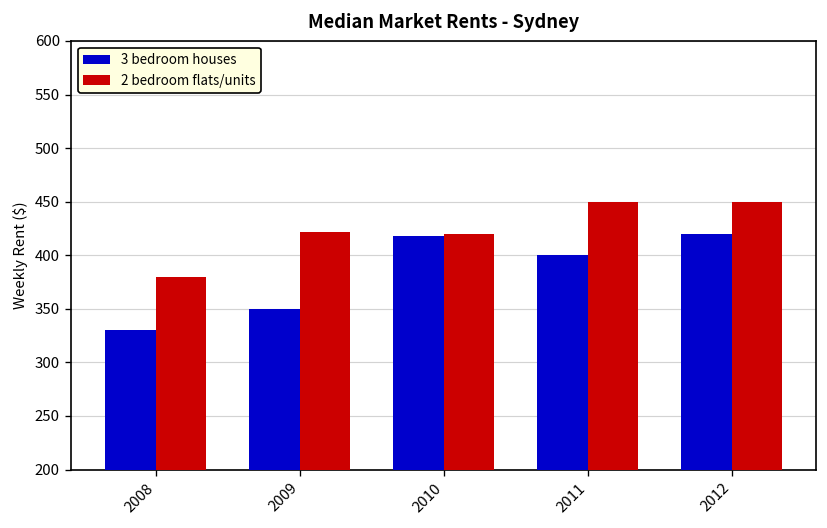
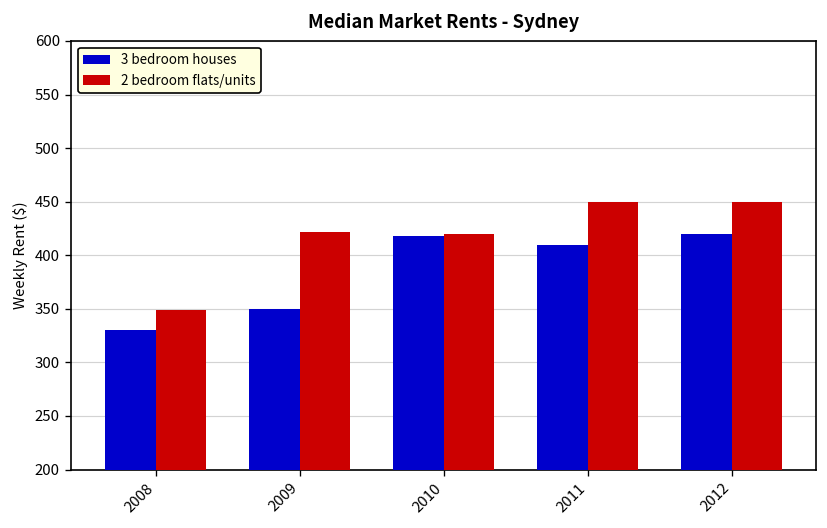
2 bedroom flats/units, 2008: 380 -> 350
3 bedroom houses, 2011: 400 -> 410
